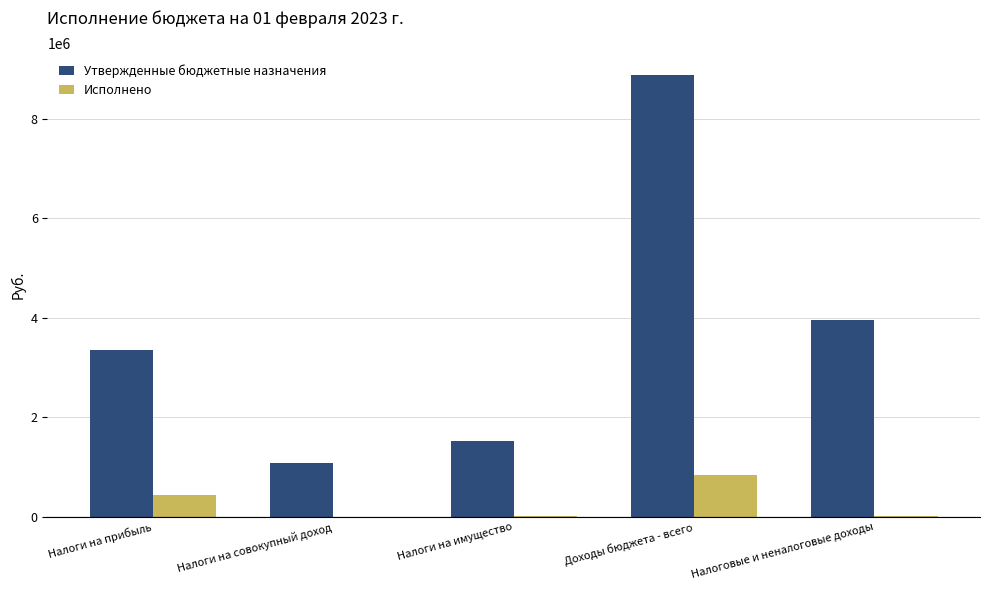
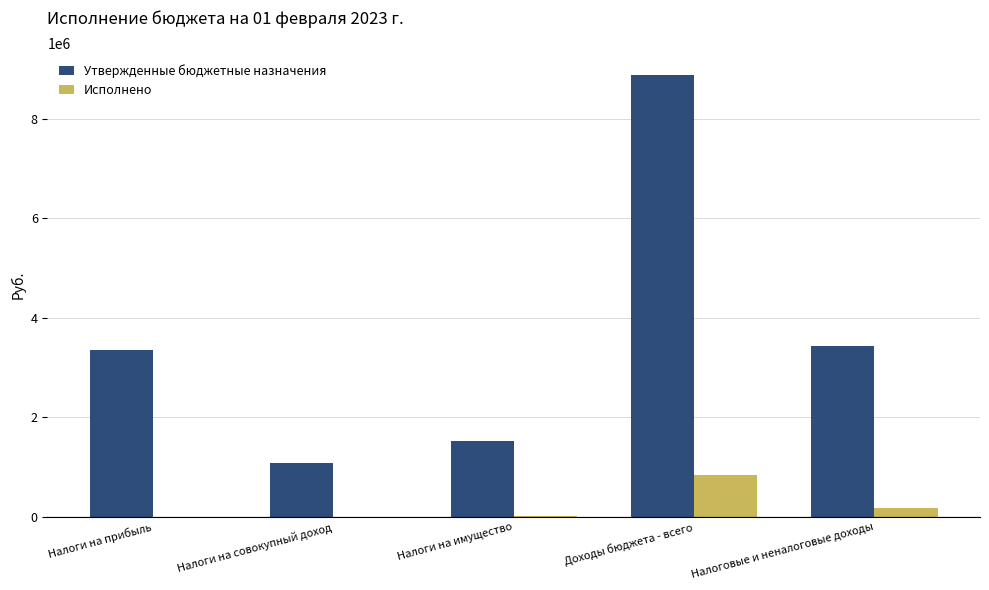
Исполнено, Налоги на прибыль: 400000 -> 0
Утвержденные бюджетные назначения, Налоговые и неналоговые доходы: 4000000 -> 3400000
Исполнено, Налоговые и неналоговые доходы: 0 -> 200000
